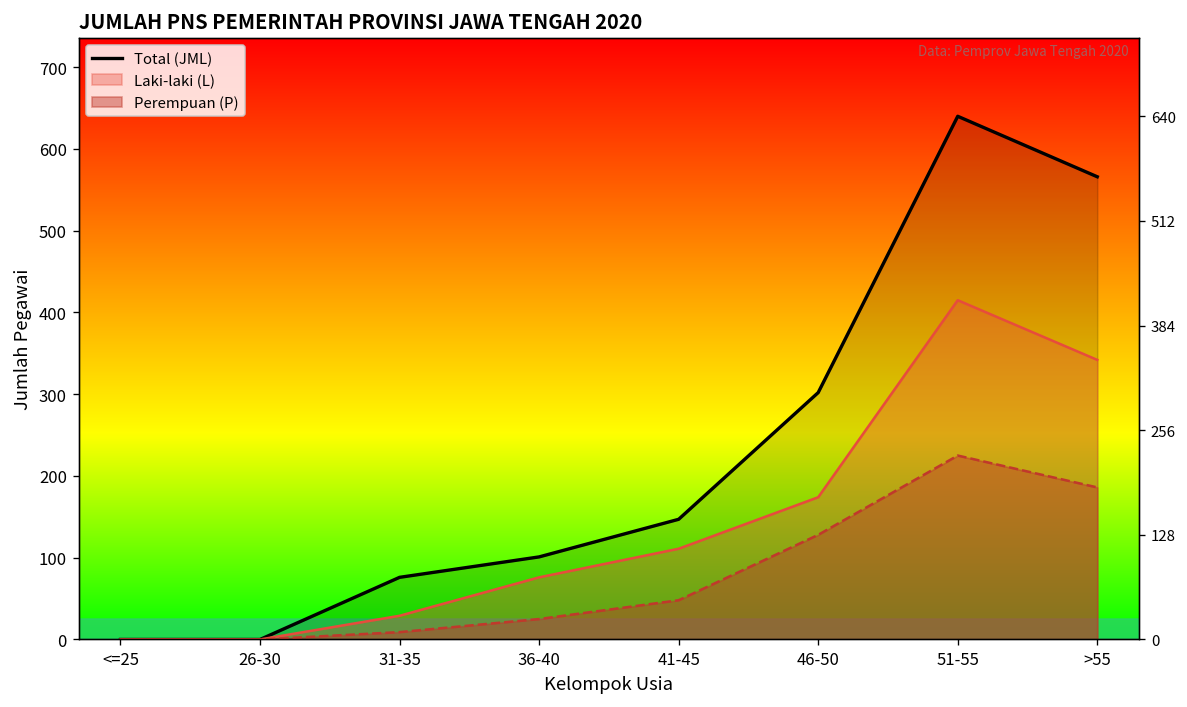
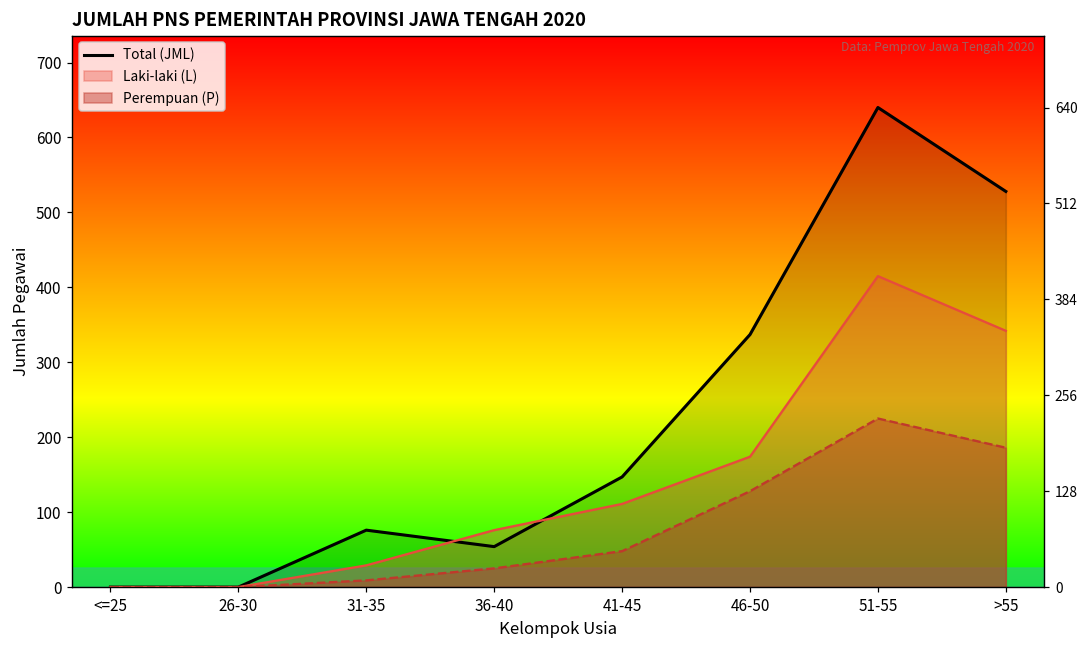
Total (JML), 36-40: 100 -> 50
Total (JML), 46-50: 300 -> 340
Total (JML), >55: 570 -> 530
